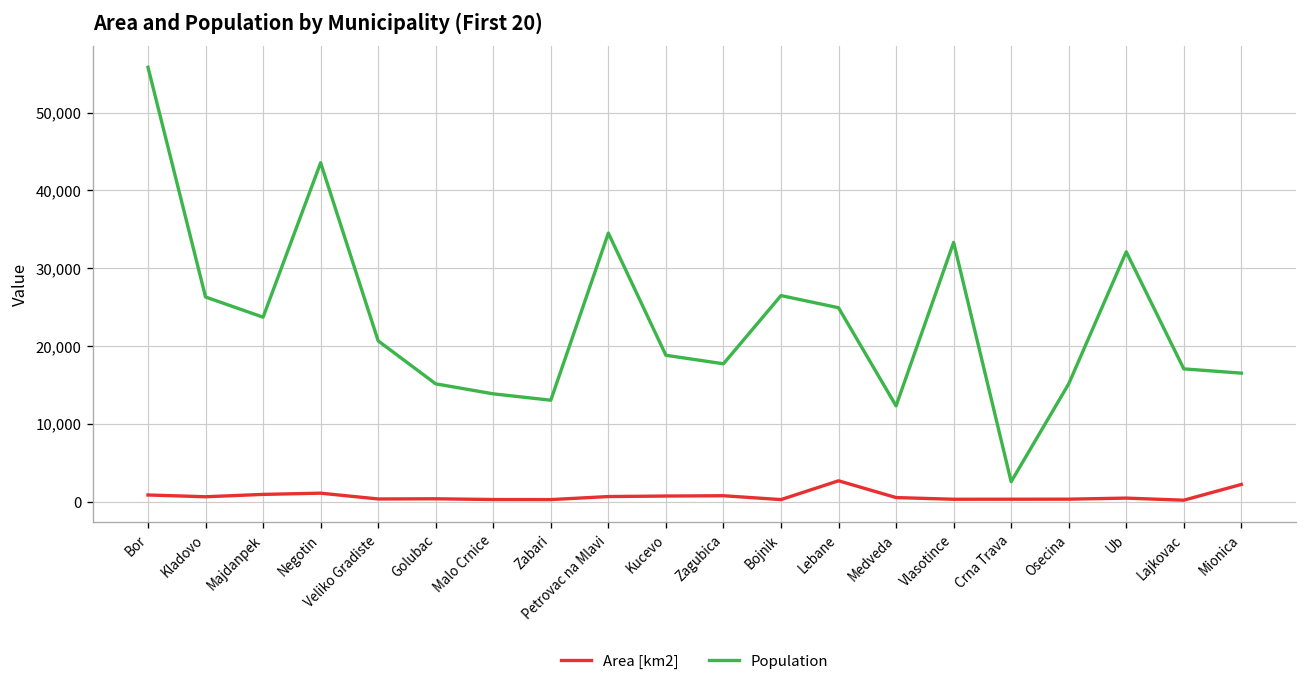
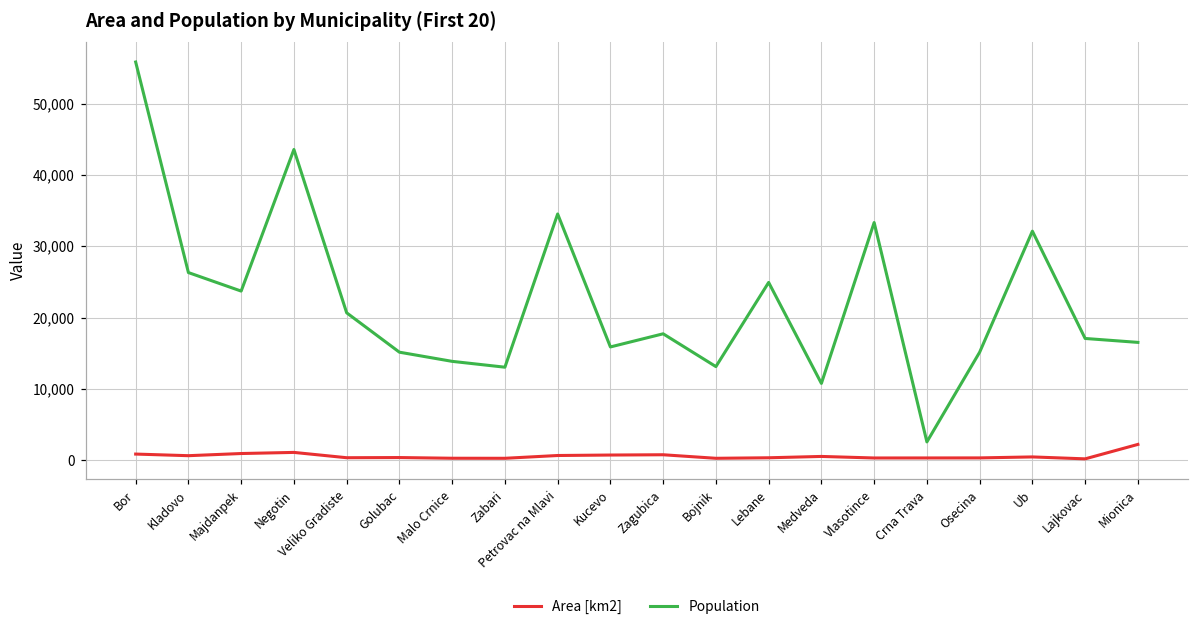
Population, Kucevo: 19,000 -> 16,000
Population, Bojnik: 26,000 -> 13,000
Area [km2], Lebane: 3,000 -> 0
Population, Medveda: 12,000 -> 11,000
